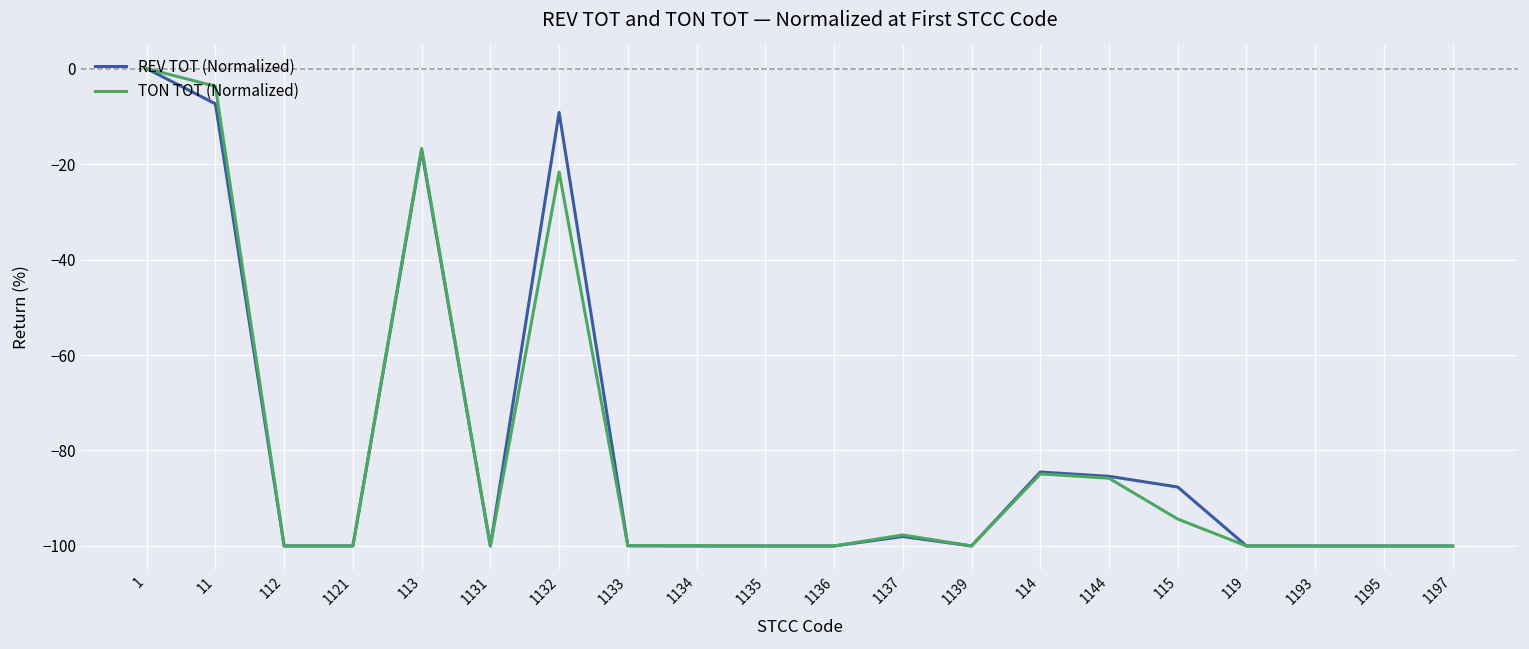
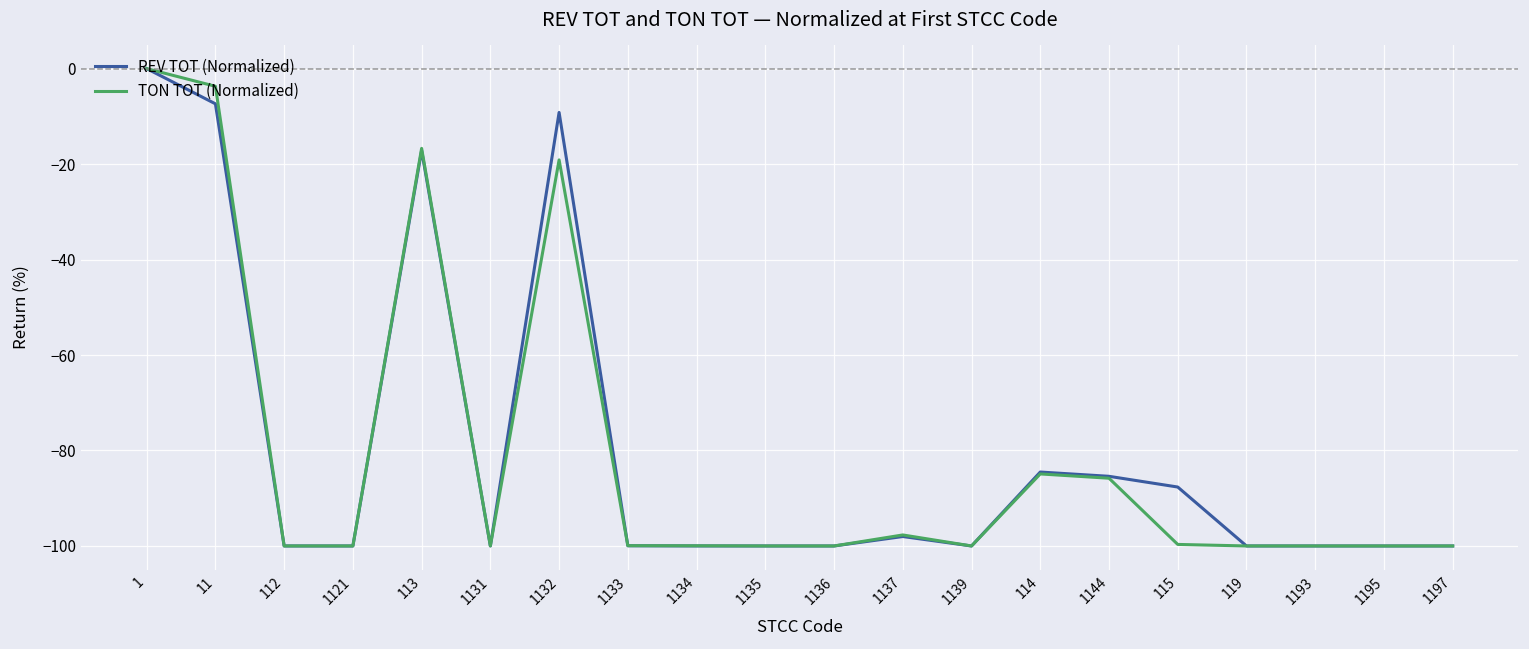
TON TOT (Normalized), 1132: -22 -> -19
TON TOT (Normalized), 115: -94 -> -100
